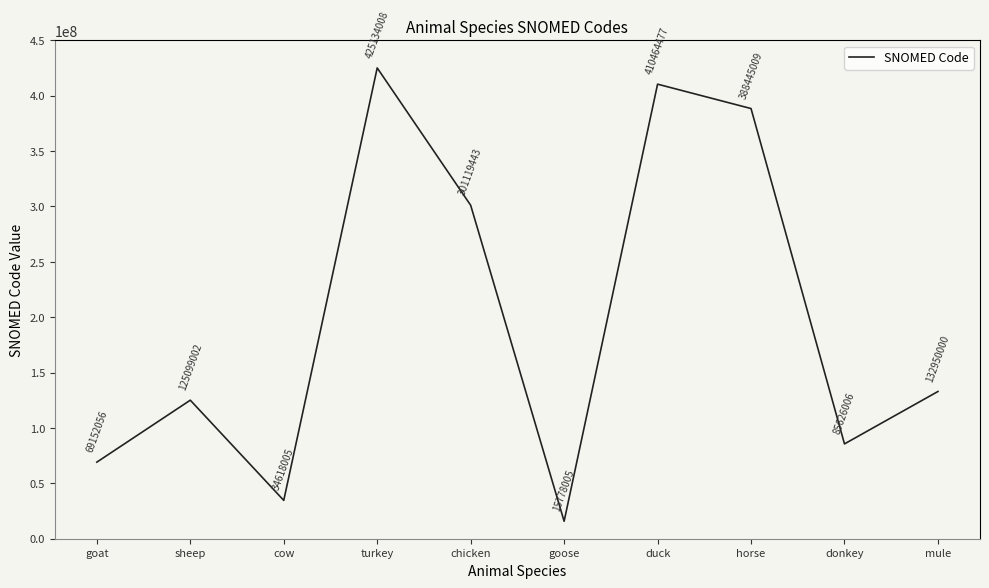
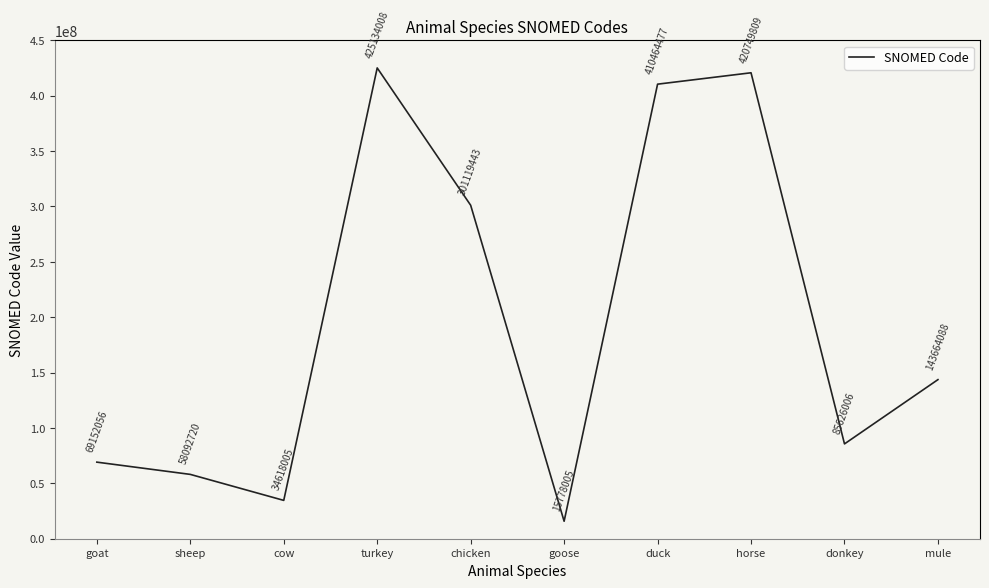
sheep: 125099002 -> 58092720
horse: 388445009 -> 420749809
mule: 132950000 -> 143664088
